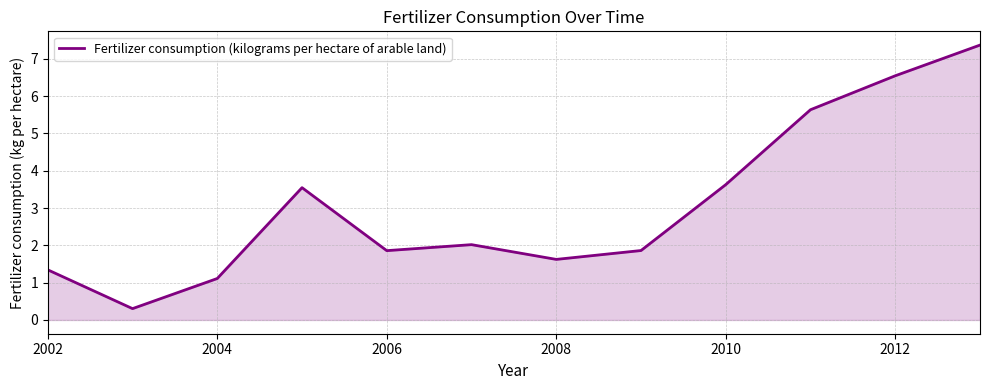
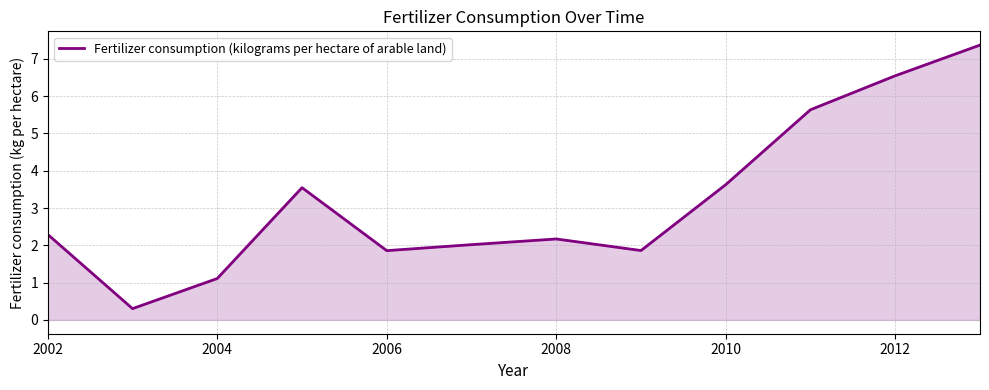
2002: 1.3 -> 2.3
2008: 1.6 -> 2.2
